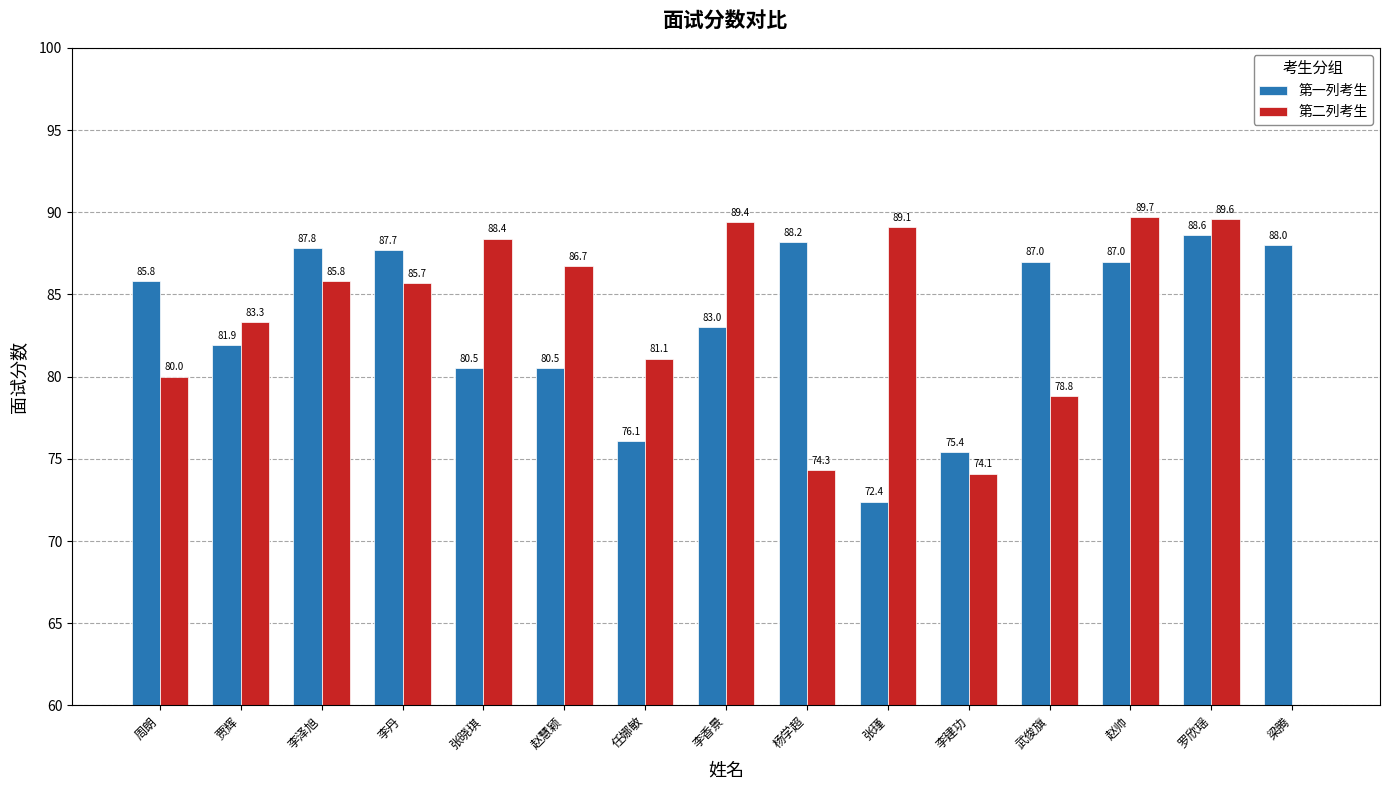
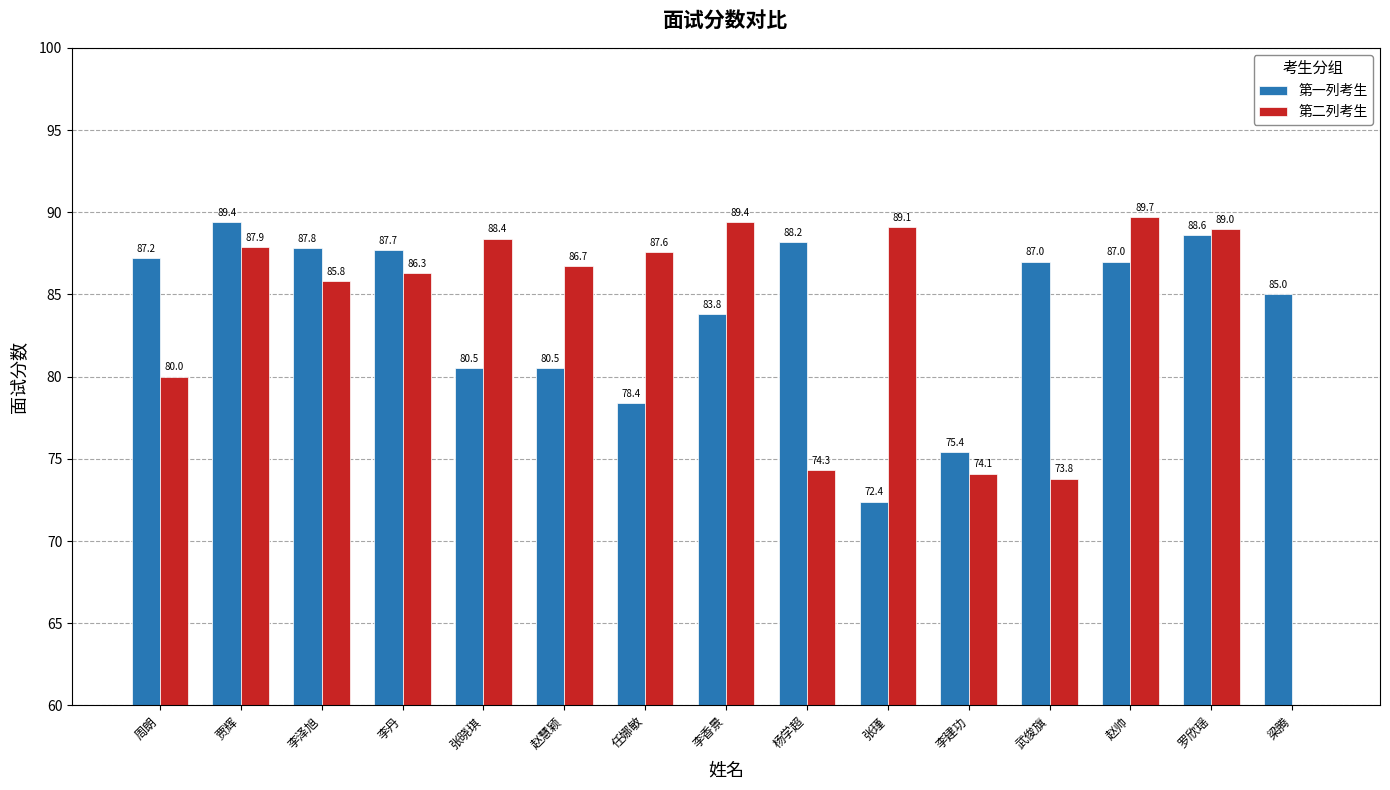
第一列考生, 周朗: 85.8 -> 87.2
第一列考生, 贾辉: 81.9 -> 89.4
第二列考生, 贾辉: 83.3 -> 87.9
第二列考生, 李丹: 85.7 -> 86.3
第一列考生, 任娜敏: 76.1 -> 78.4
第二列考生, 任娜敏: 81.1 -> 87.6
第一列考生, 李香景: 83.0 -> 83.8
第二列考生, 武俊旗: 78.8 -> 73.8
第二列考生, 罗欣瑶: 89.6 -> 89.0
第一列考生, 梁腾: 88.0 -> 85.0
